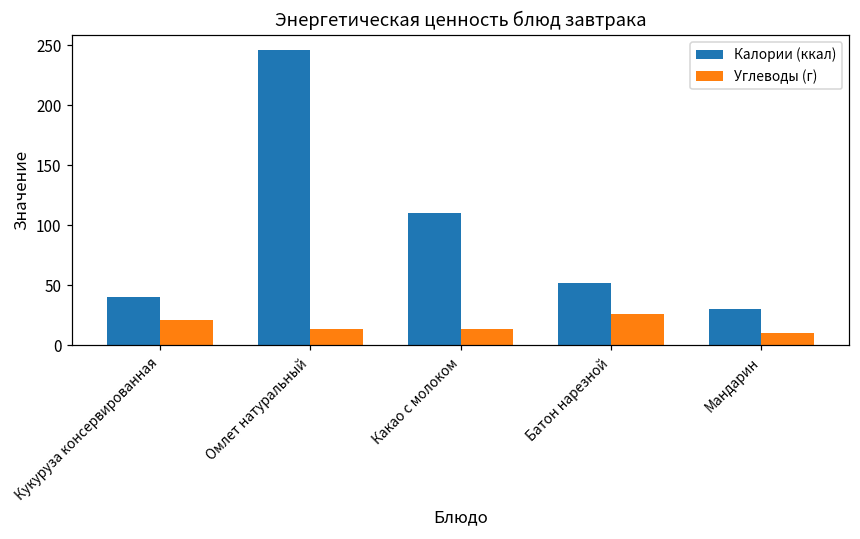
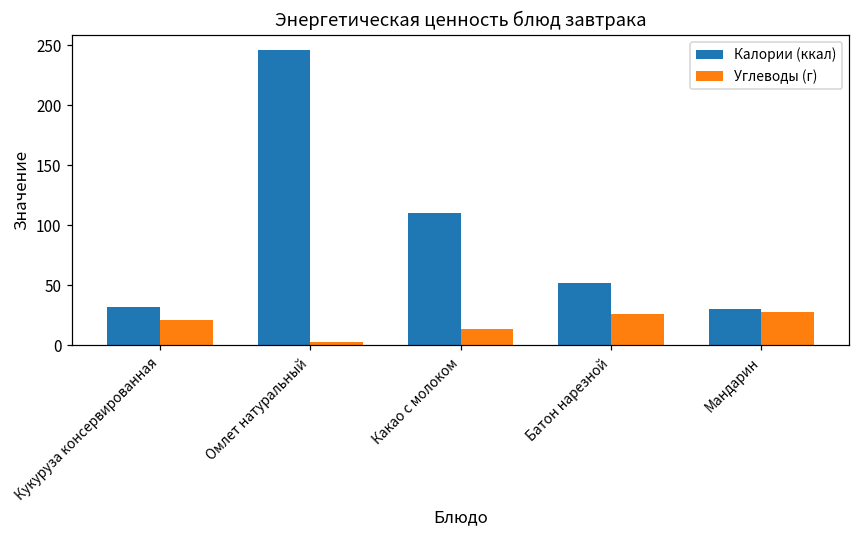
Калории (ккал), Кукуруза консервированная: 40 -> 32
Углеводы (г), Омлет натуральный: 14 -> 3
Углеводы (г), Мандарин: 10 -> 28
